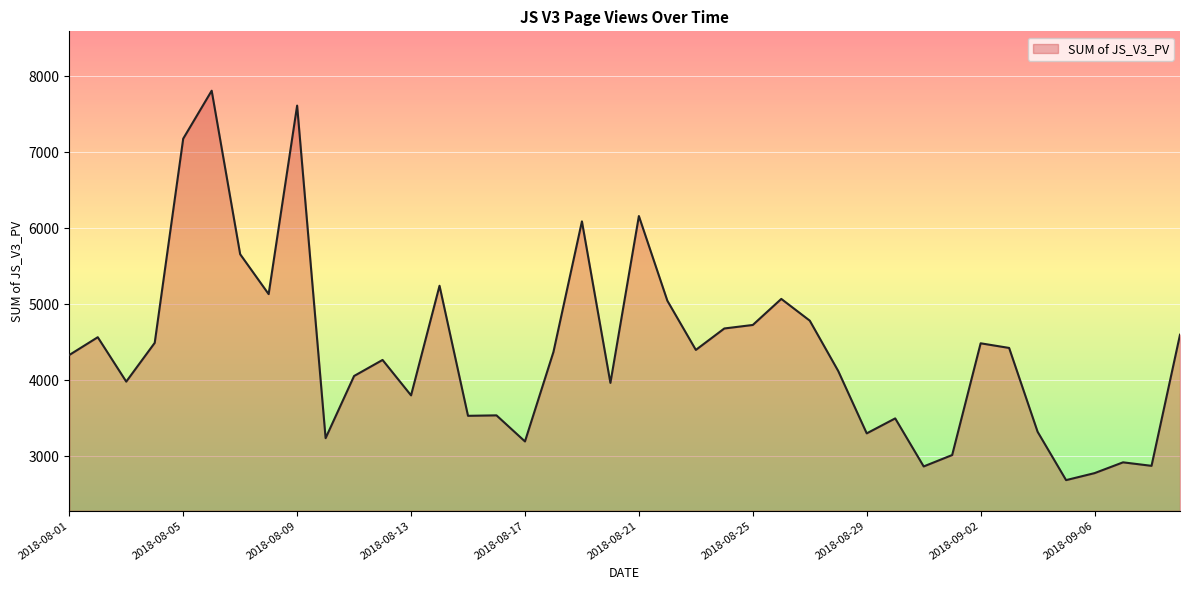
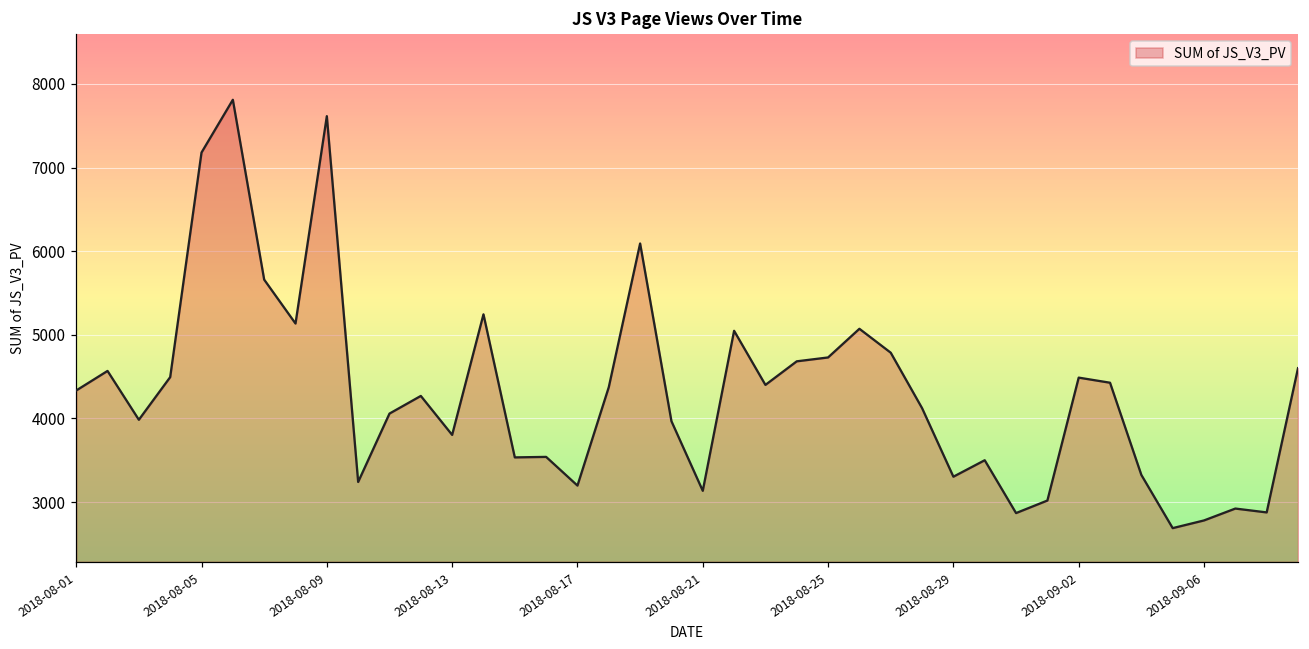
2018-08-21: 6200 -> 3100
